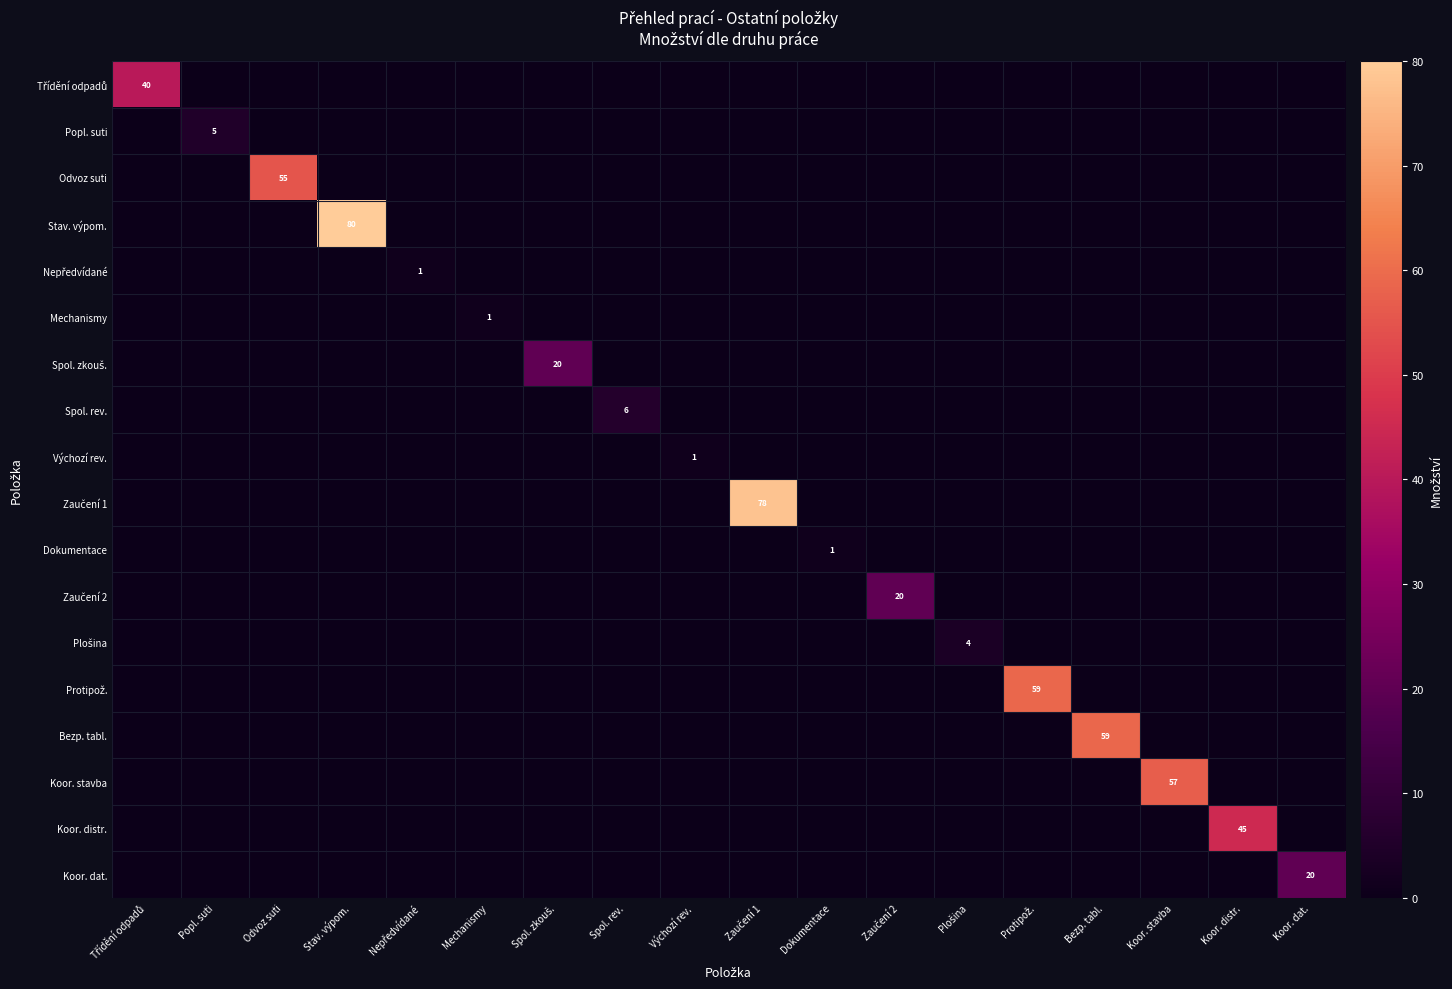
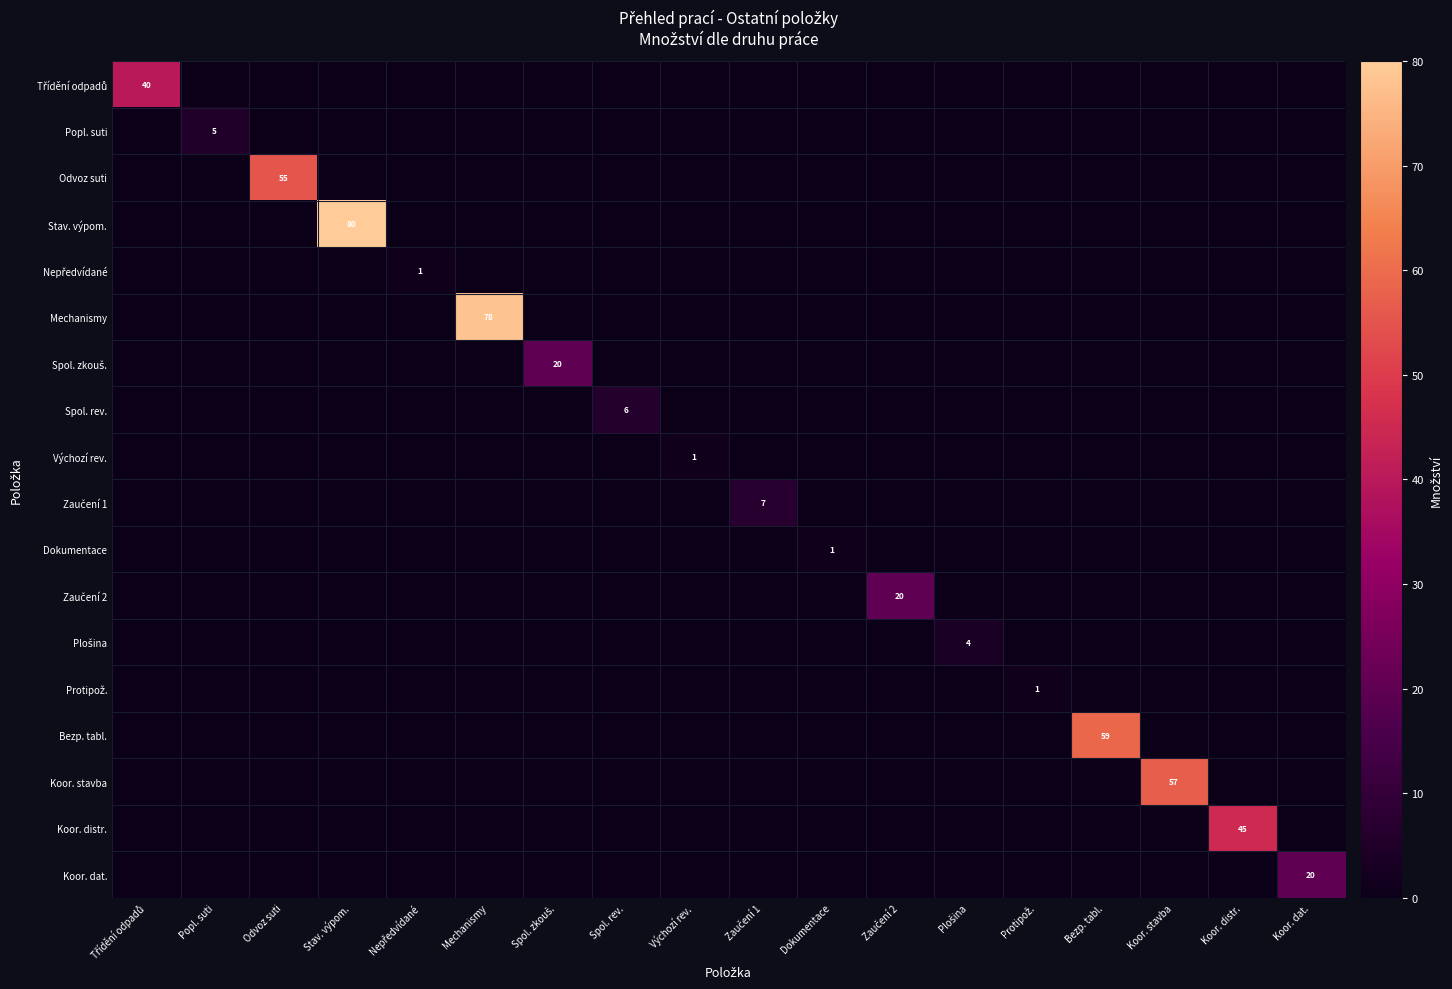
Mechanismy, Mechanismy: 1 -> 78
Zaučení 1, Zaučení 1: 78 -> 7
Protipož., Protipož.: 59 -> 1
